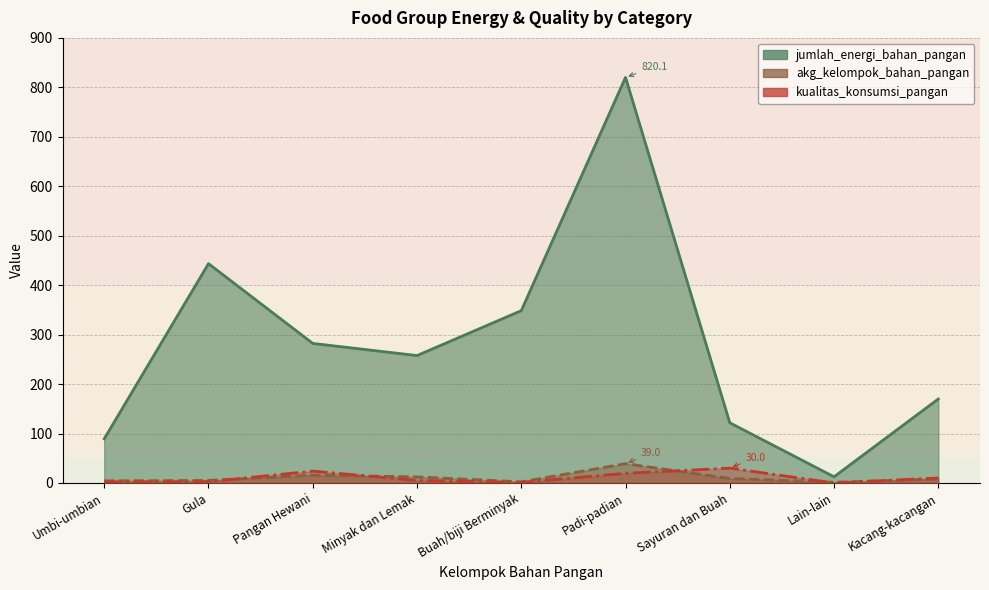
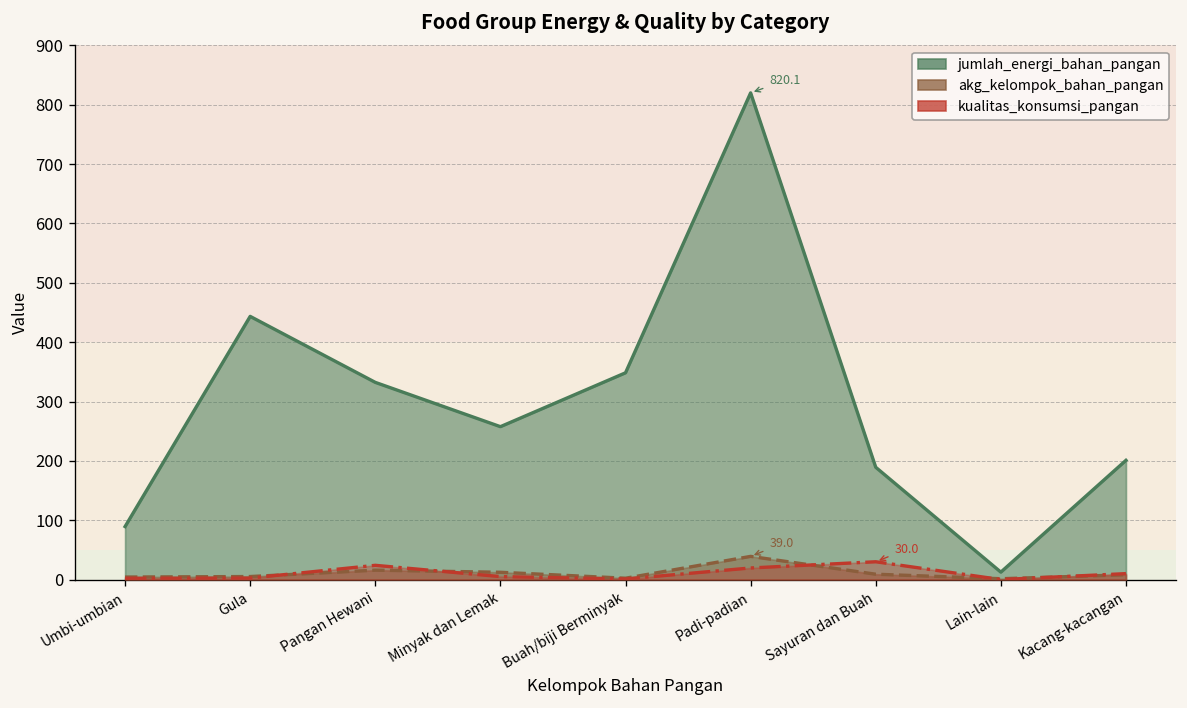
jumlah_energi_bahan_pangan, Pangan Hewani: 280 -> 330
jumlah_energi_bahan_pangan, Sayuran dan Buah: 120 -> 190
jumlah_energi_bahan_pangan, Kacang-kacangan: 170 -> 200
